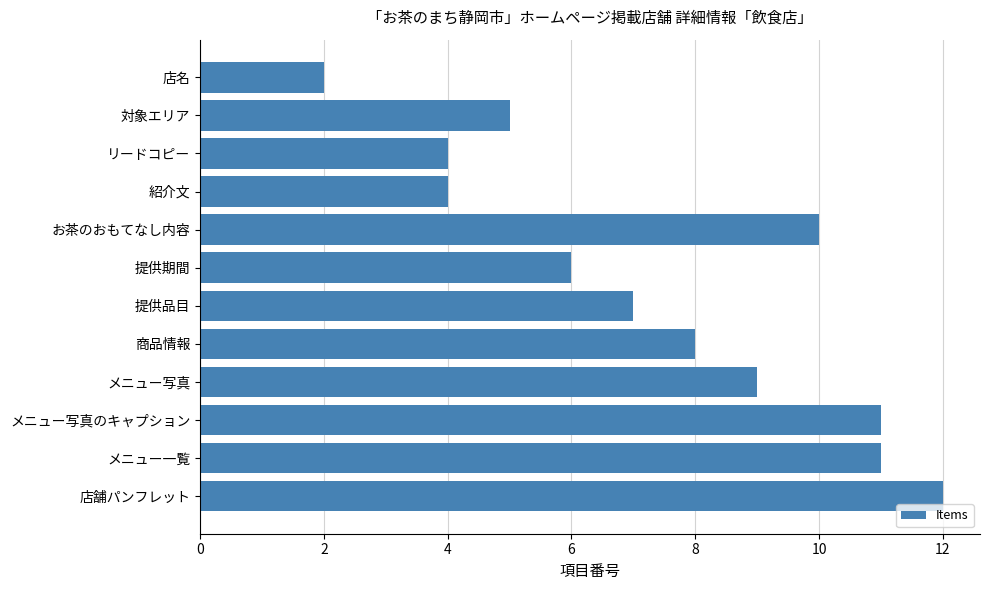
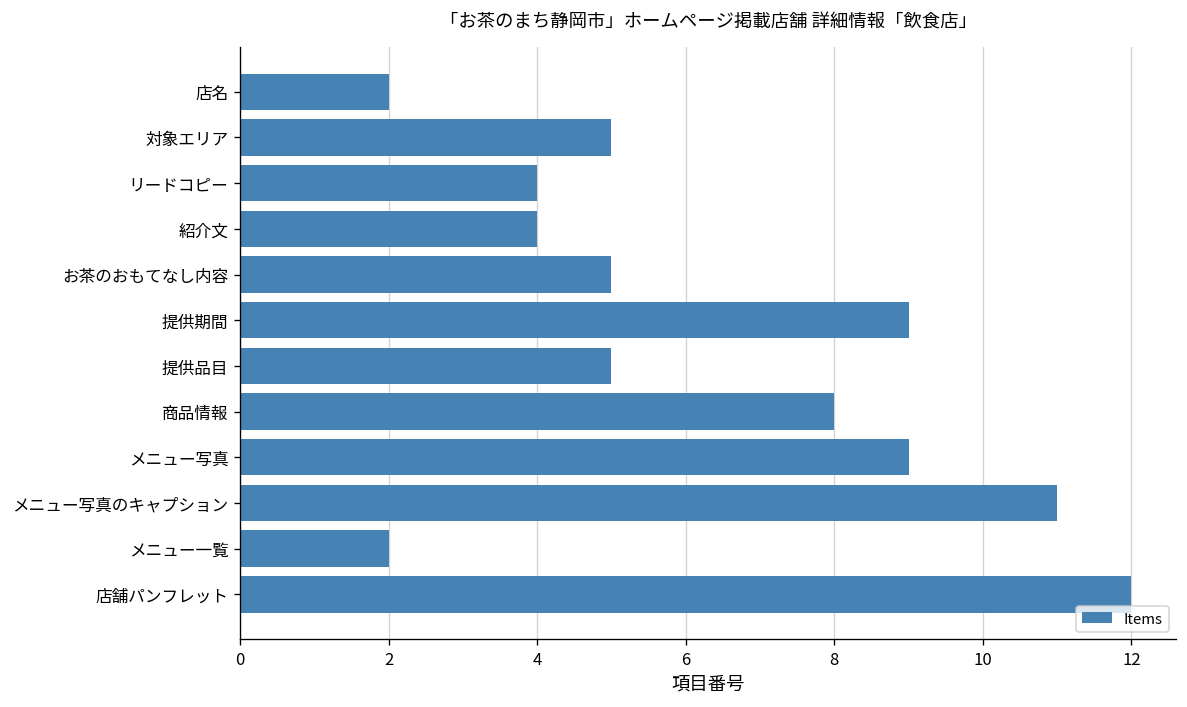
お茶のおもてなし内容: 10 -> 5
提供期間: 6 -> 9
提供品目: 7 -> 5
メニュー一覧: 11 -> 2
